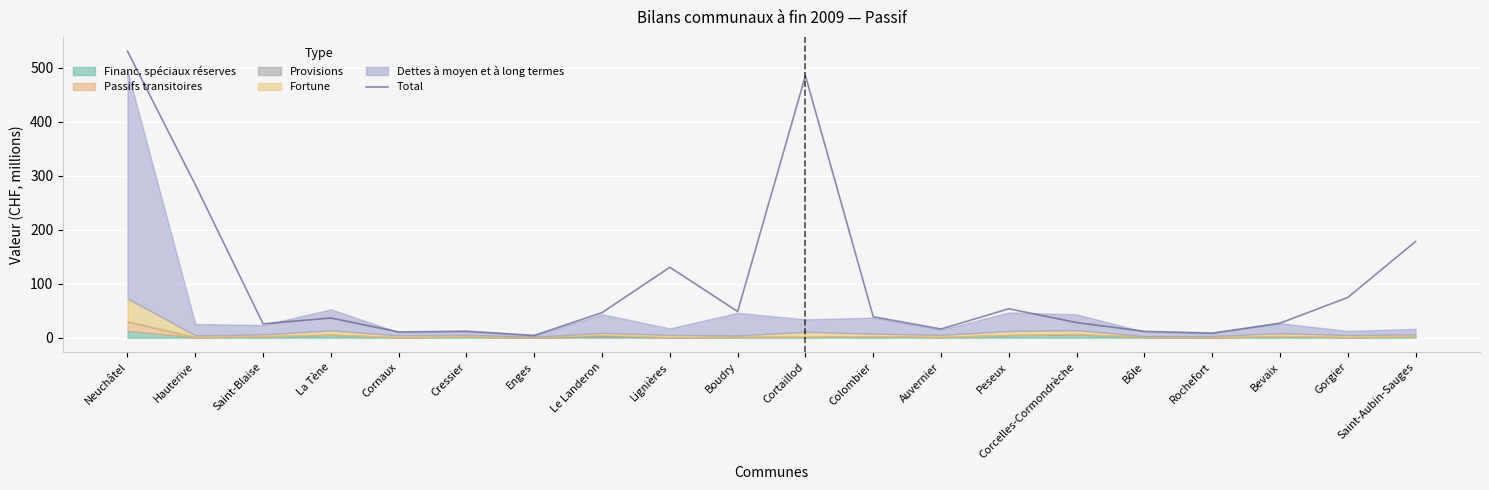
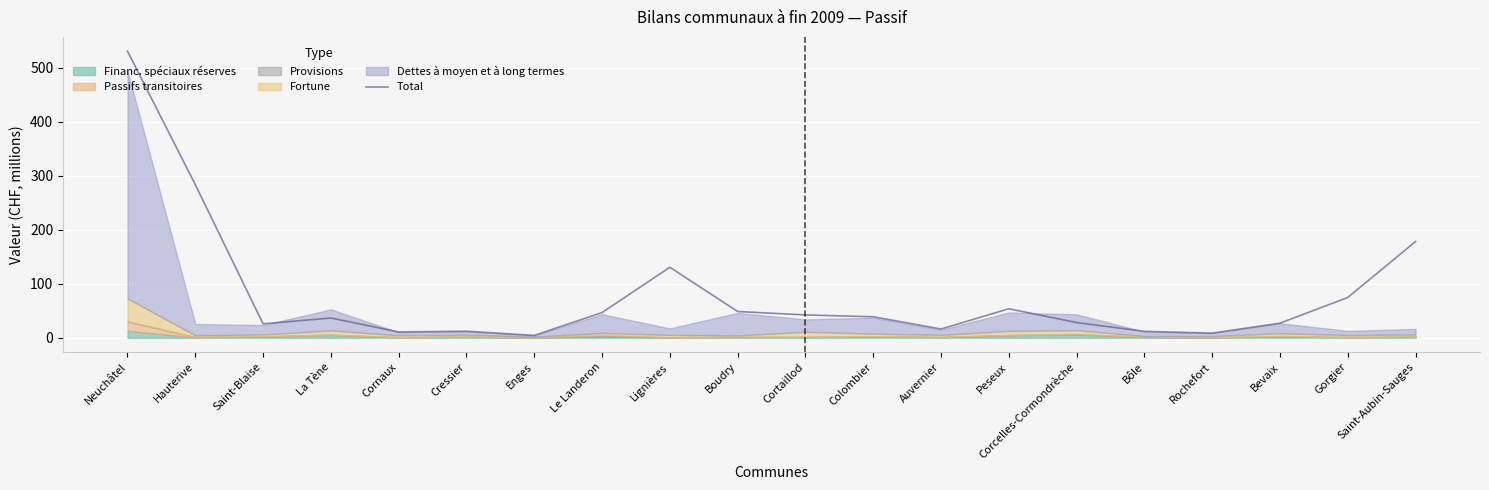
Total, Cortaillod: 490 -> 40
